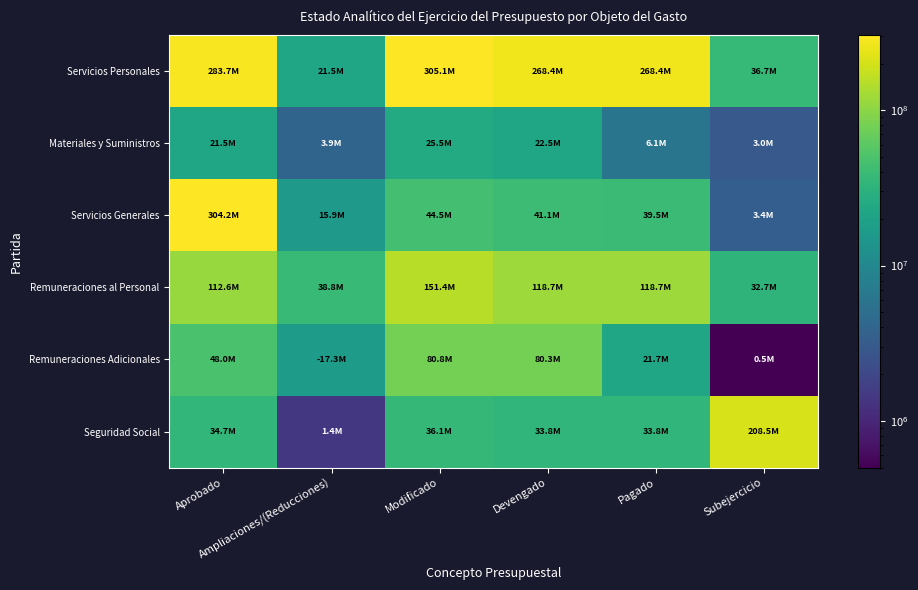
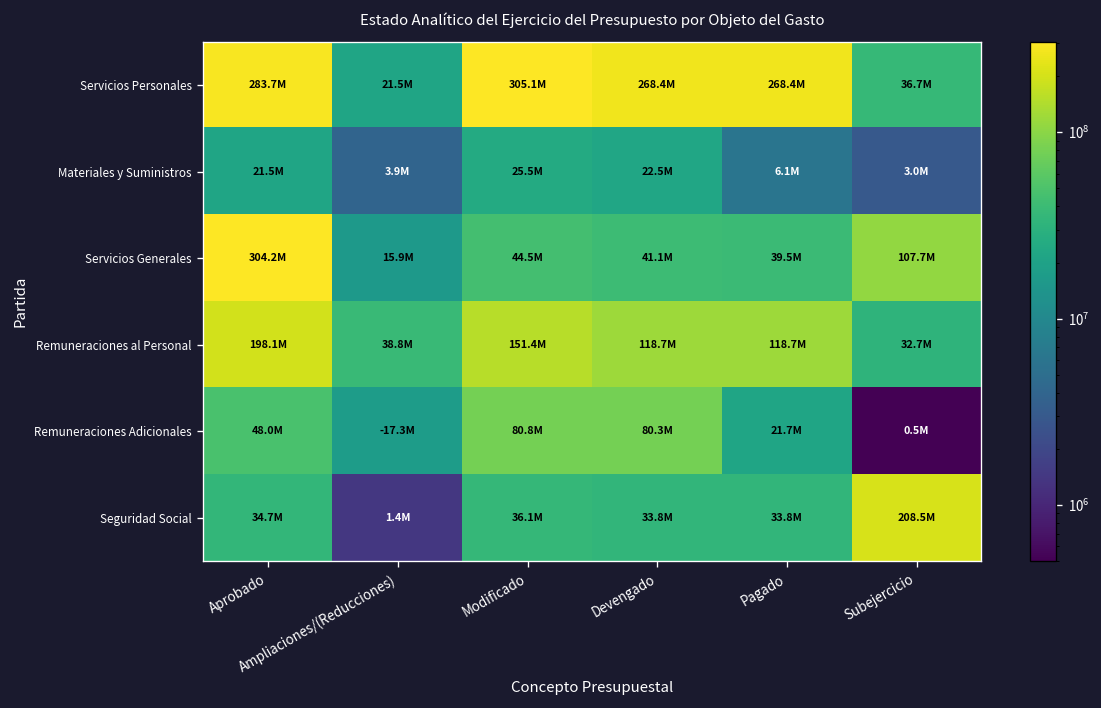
Servicios Generales, Subejercicio: 3.4M -> 107.7M
Remuneraciones al Personal, Aprobado: 112.6M -> 198.1M
